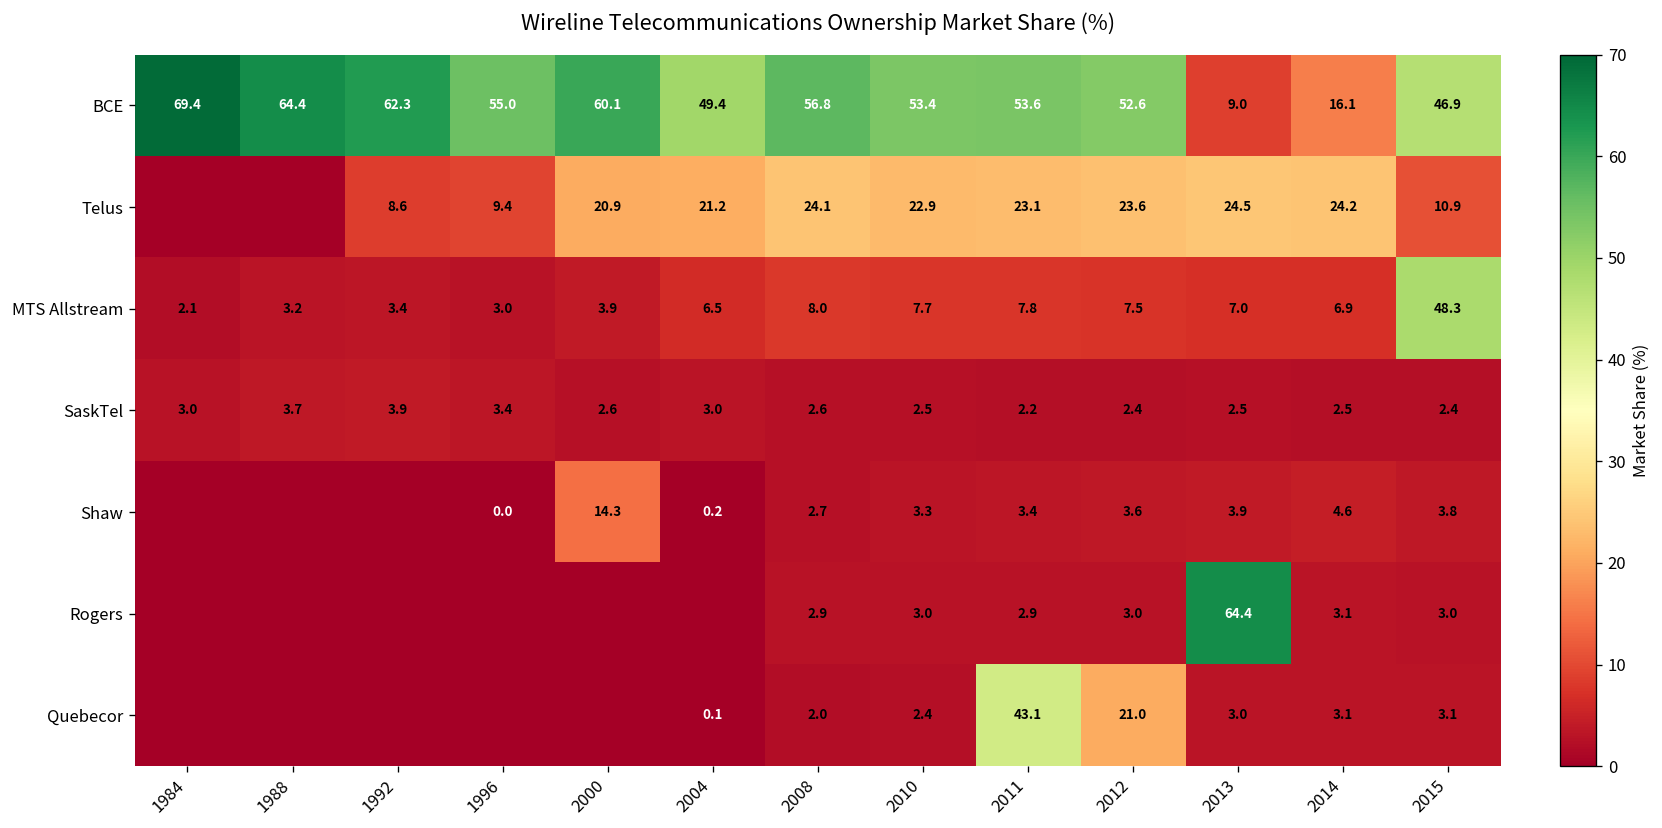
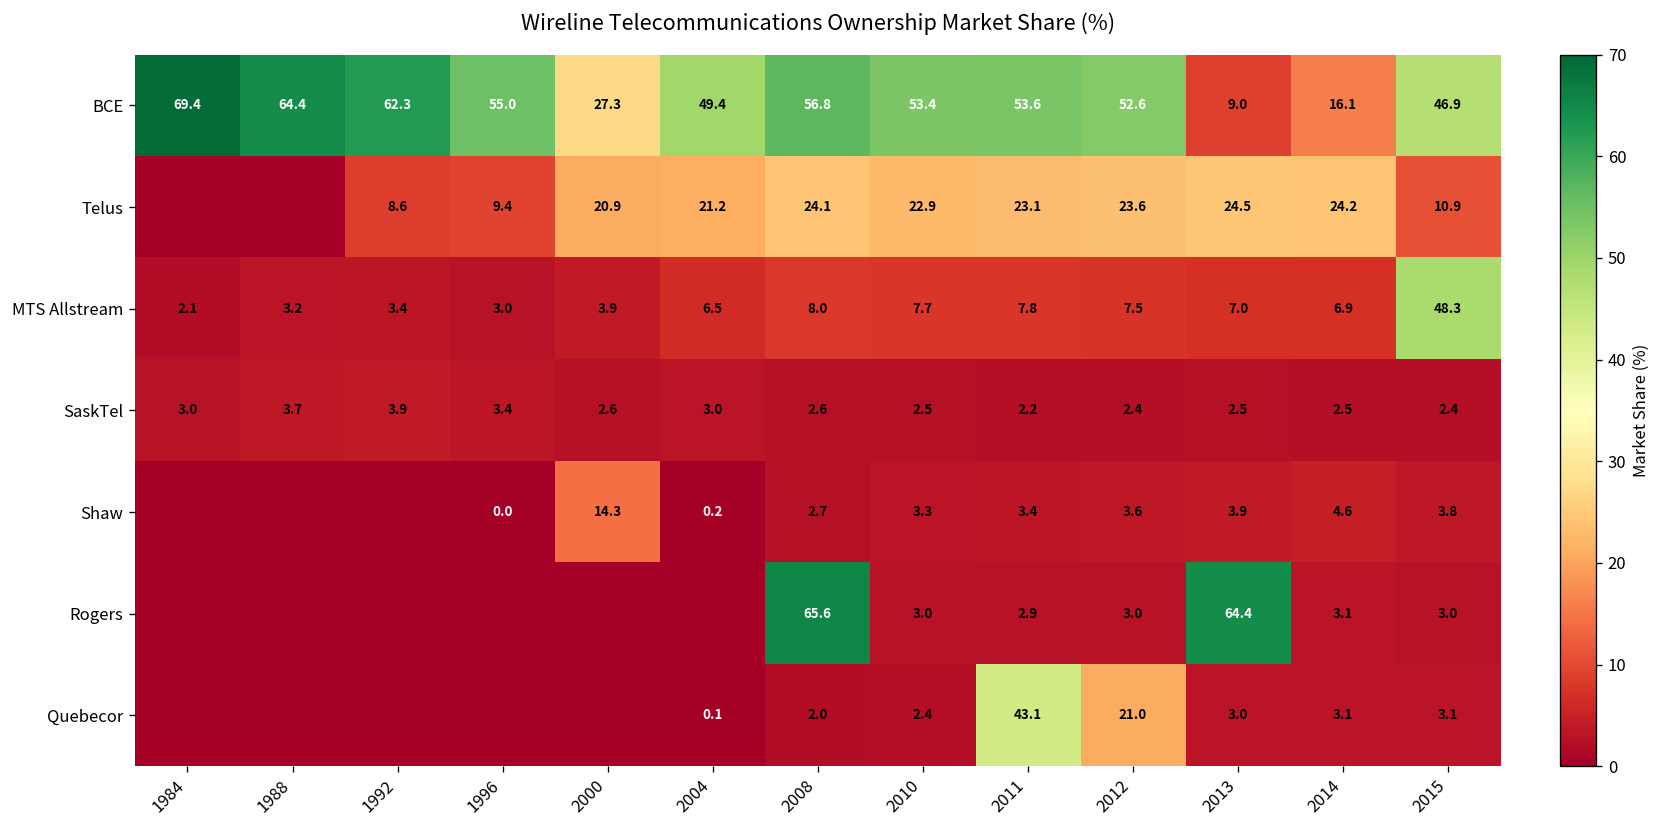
BCE, 2000: 60.1 -> 27.3
Rogers, 2008: 2.9 -> 65.6
